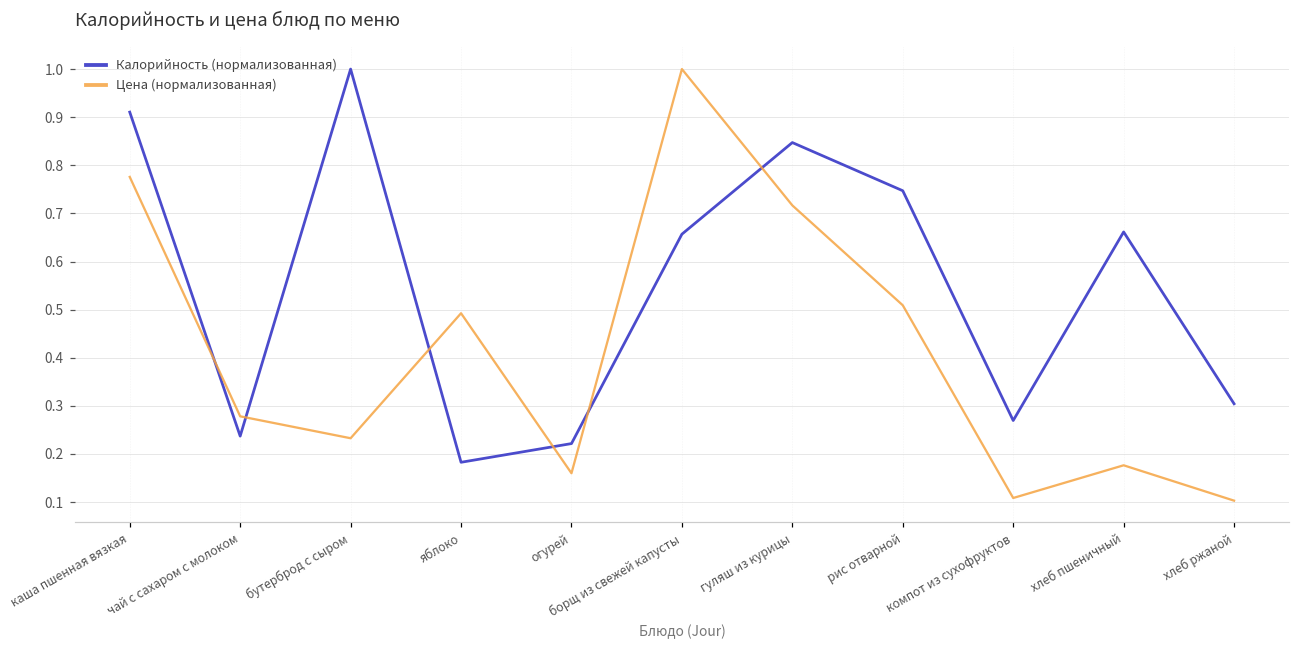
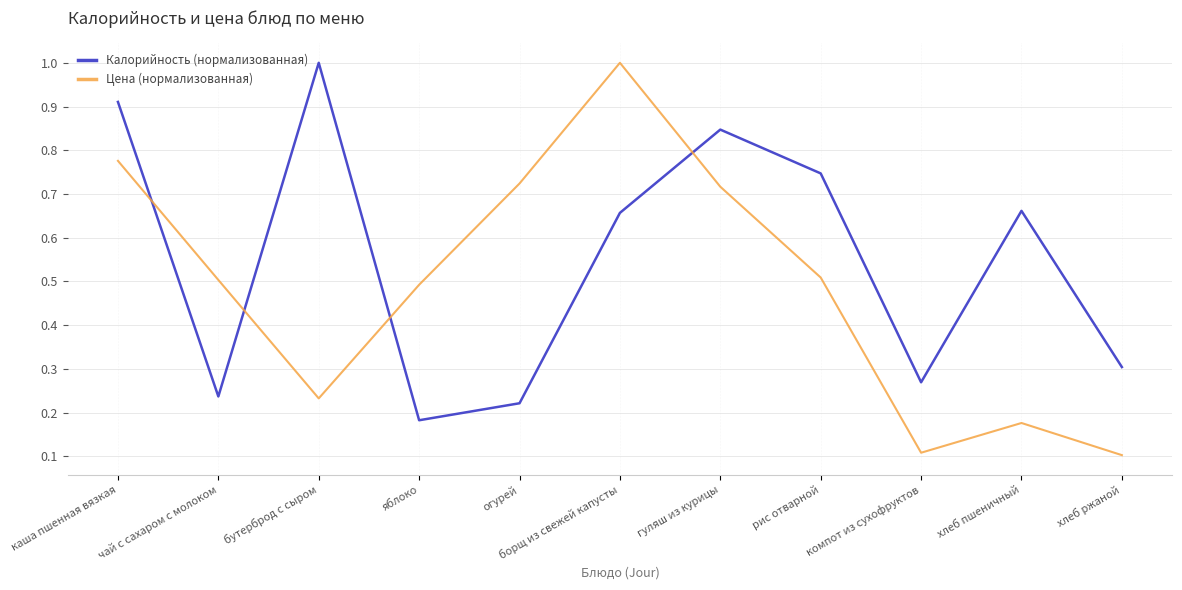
Цена (нормализованная), чай с сахаром с молоком: 0.28 -> 0.50
Цена (нормализованная), огурей: 0.16 -> 0.72
